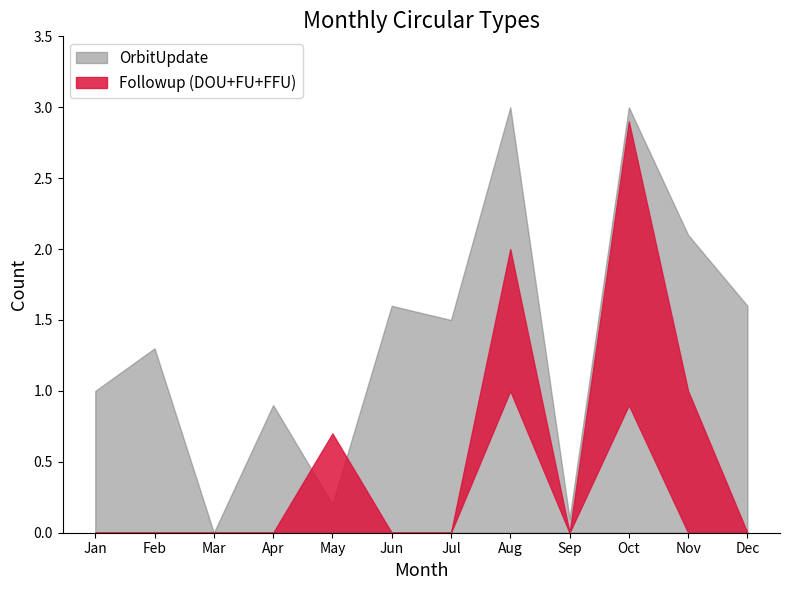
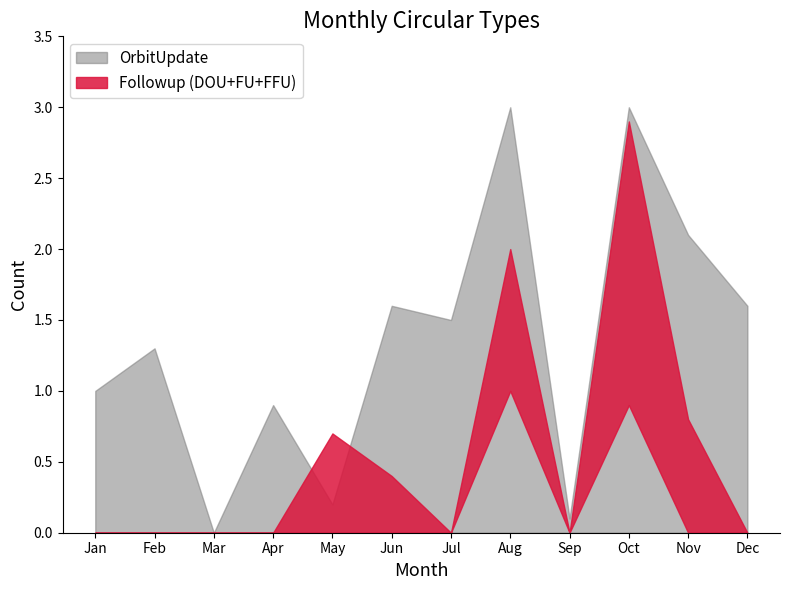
Followup (DOU+FU+FFU), Jun: 0.0 -> 0.4
Followup (DOU+FU+FFU), Nov: 1.0 -> 0.8
